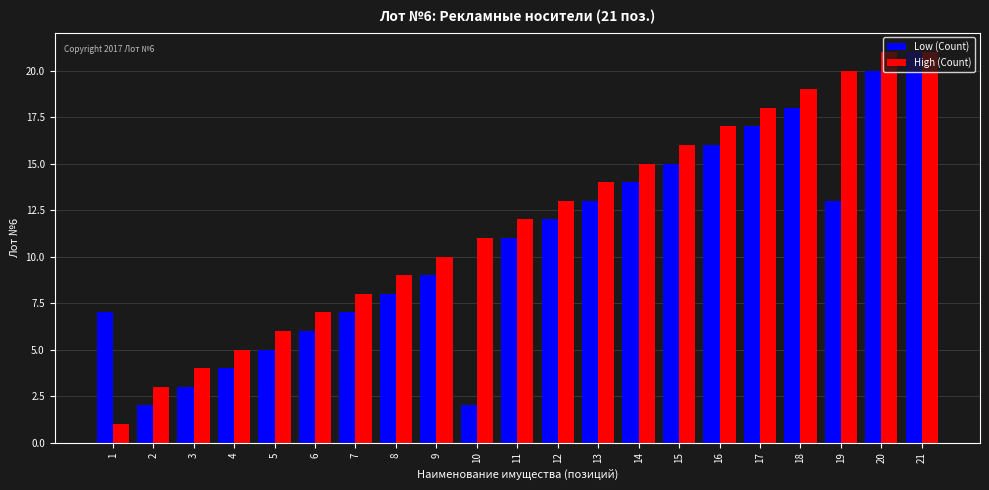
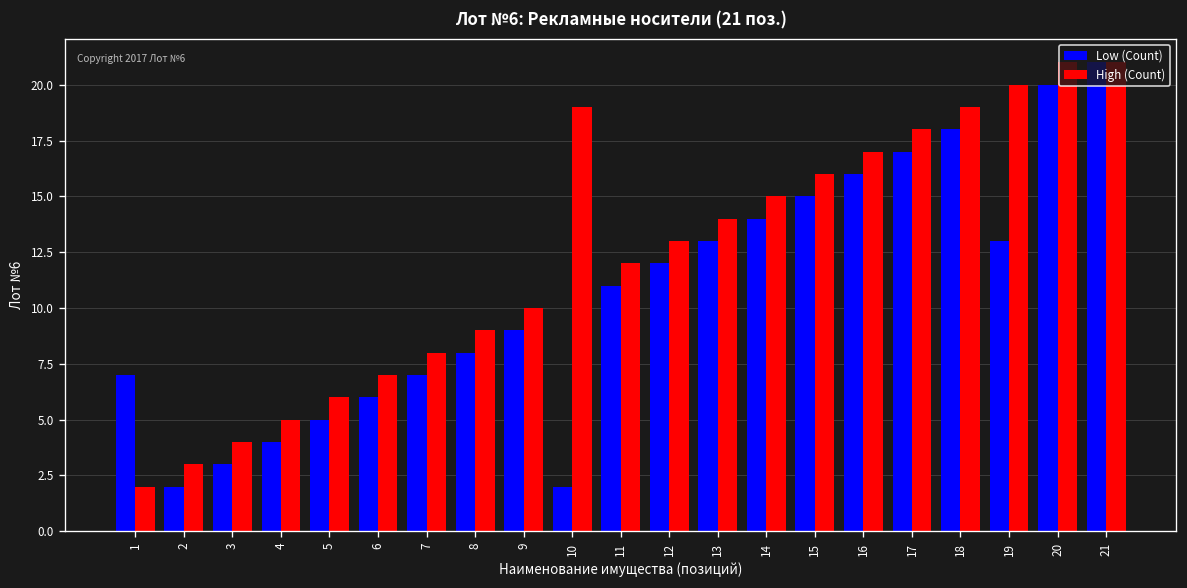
High (Count), 1: 1 -> 2
High (Count), 10: 11 -> 19
